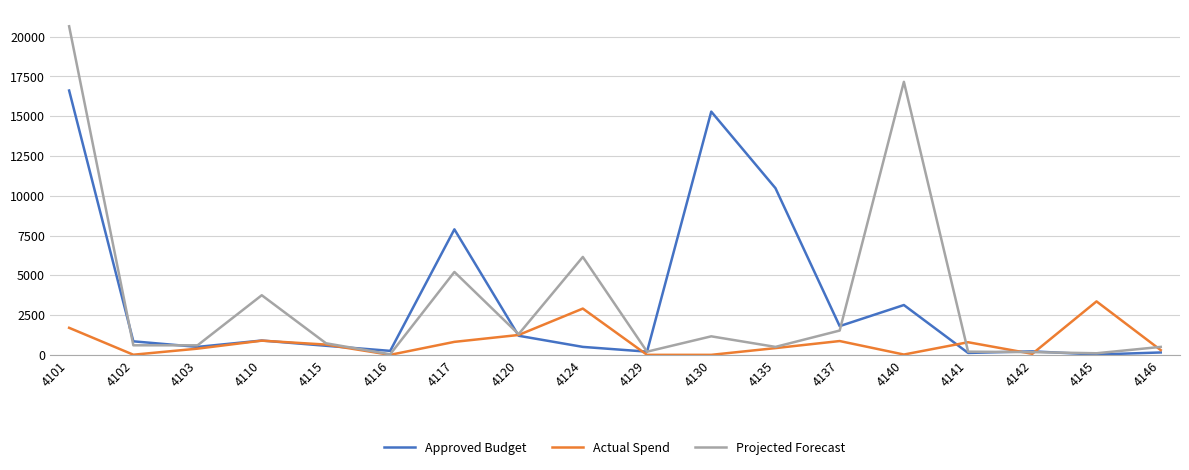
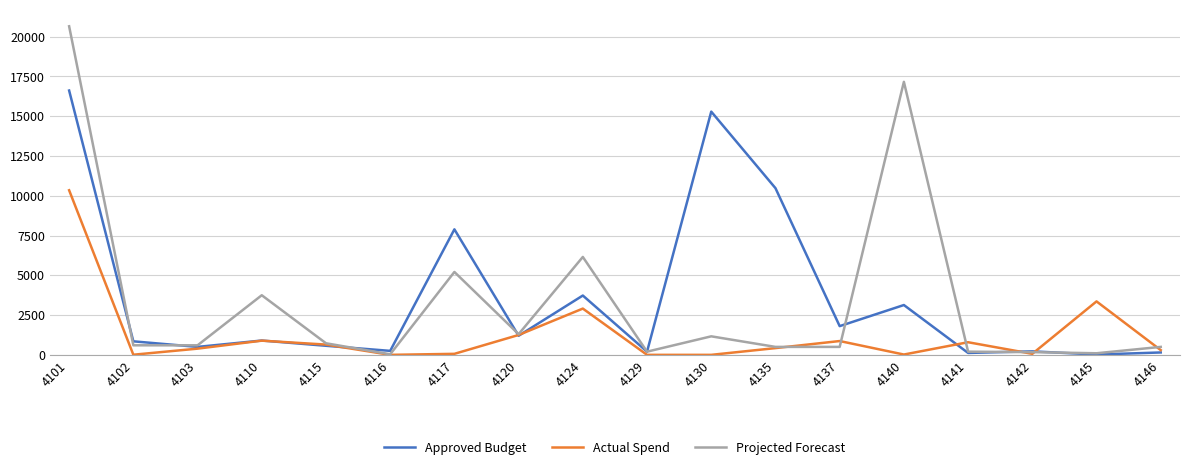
Actual Spend, 4101: 1700 -> 10300
Actual Spend, 4117: 800 -> 100
Approved Budget, 4124: 500 -> 3700
Projected Forecast, 4137: 1500 -> 500
